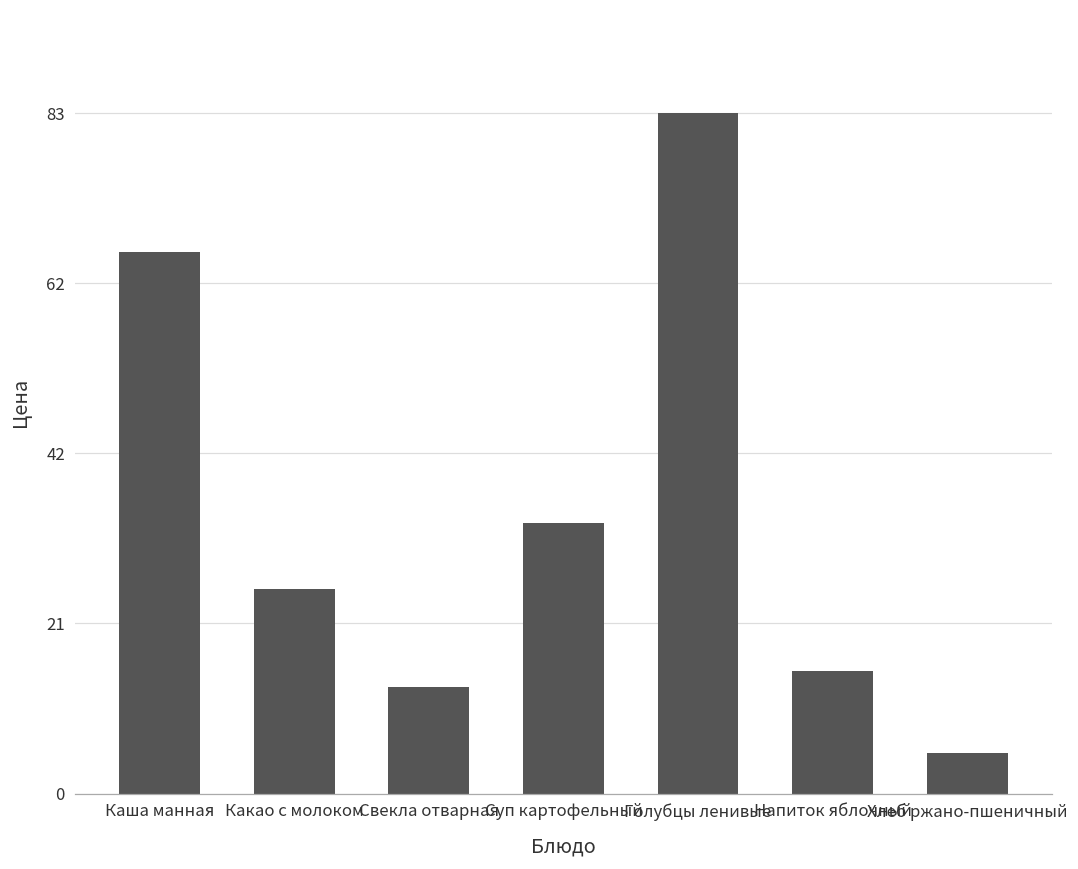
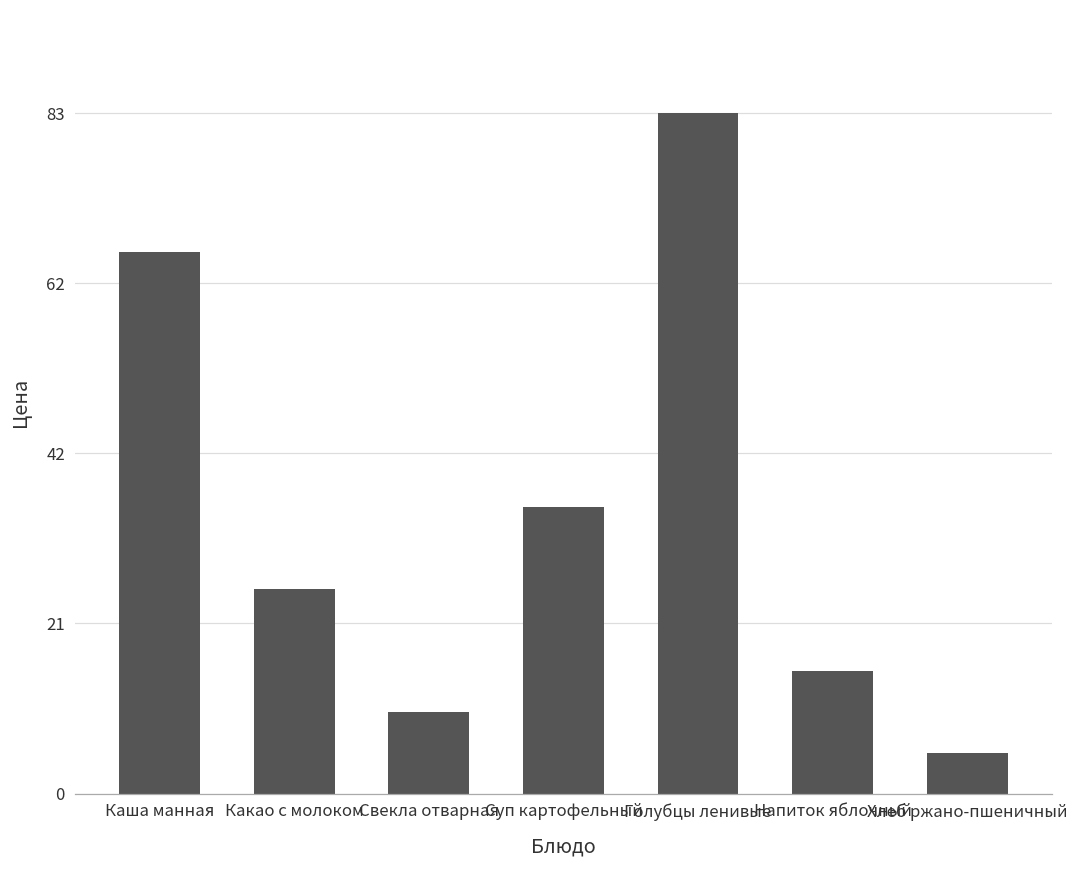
Свекла отварная: 13 -> 10
Суп картофельный: 33 -> 35
